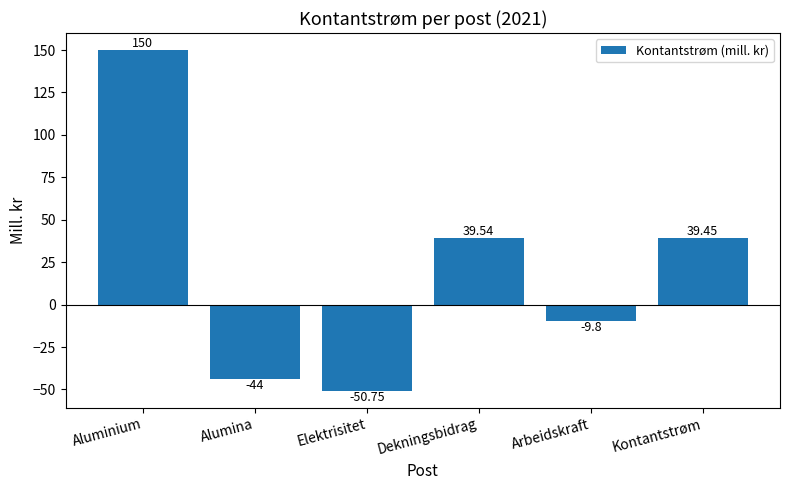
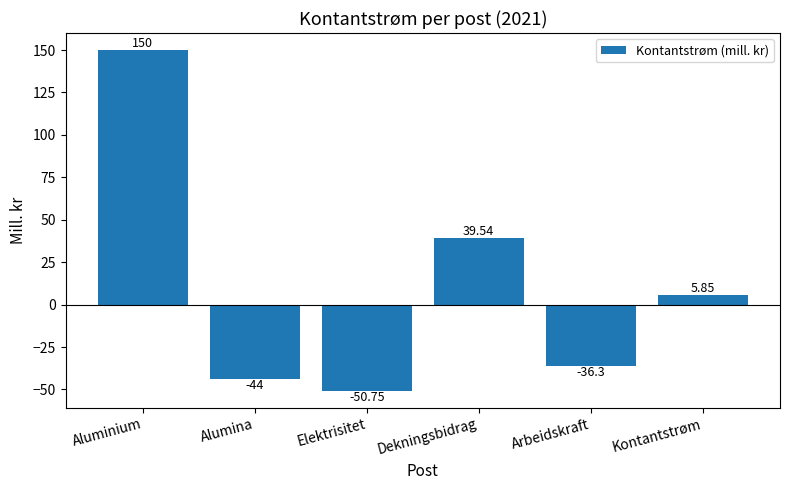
Arbeidskraft: -9.8 -> -36.3
Kontantstrøm: 39.45 -> 5.85
